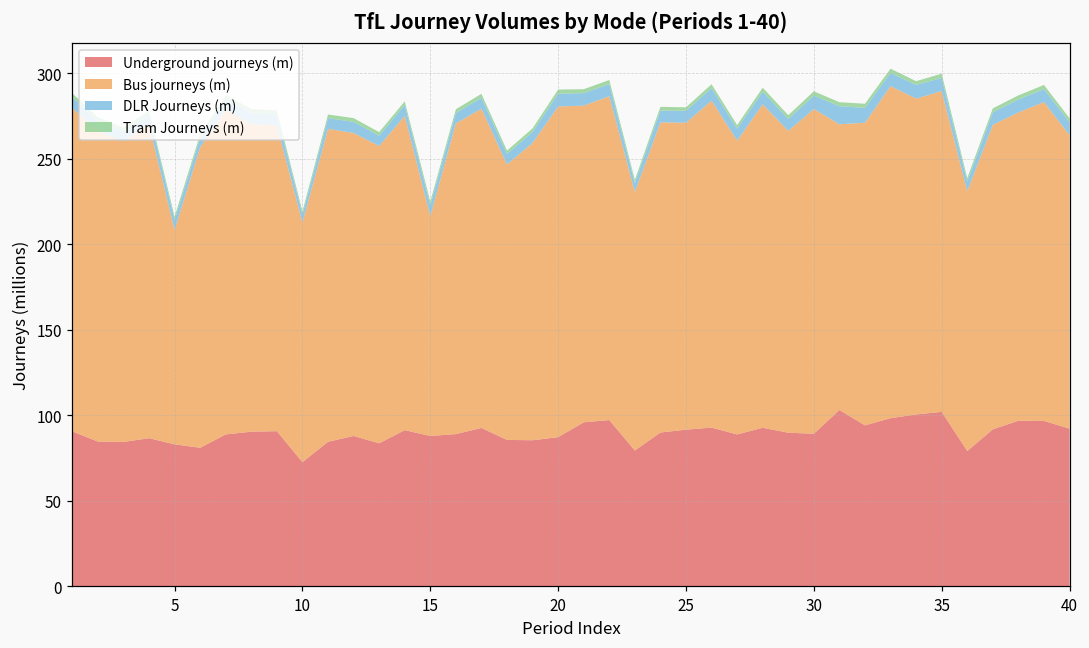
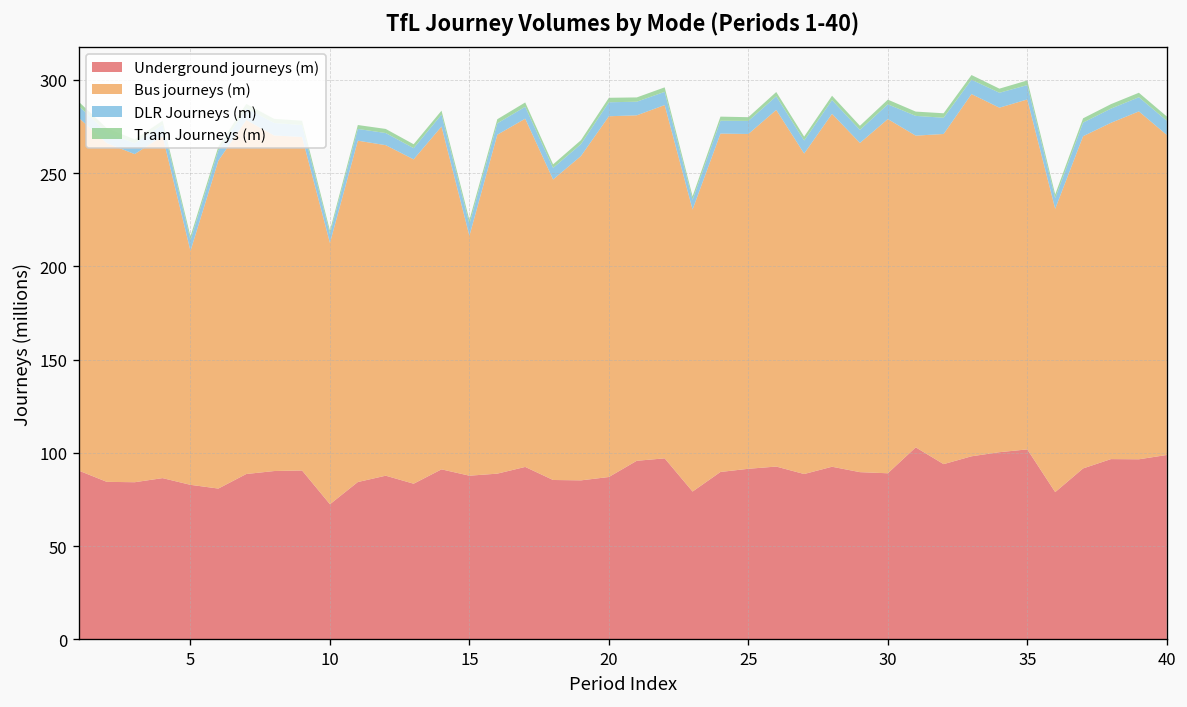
Underground journeys (m), 40: 92 -> 99
